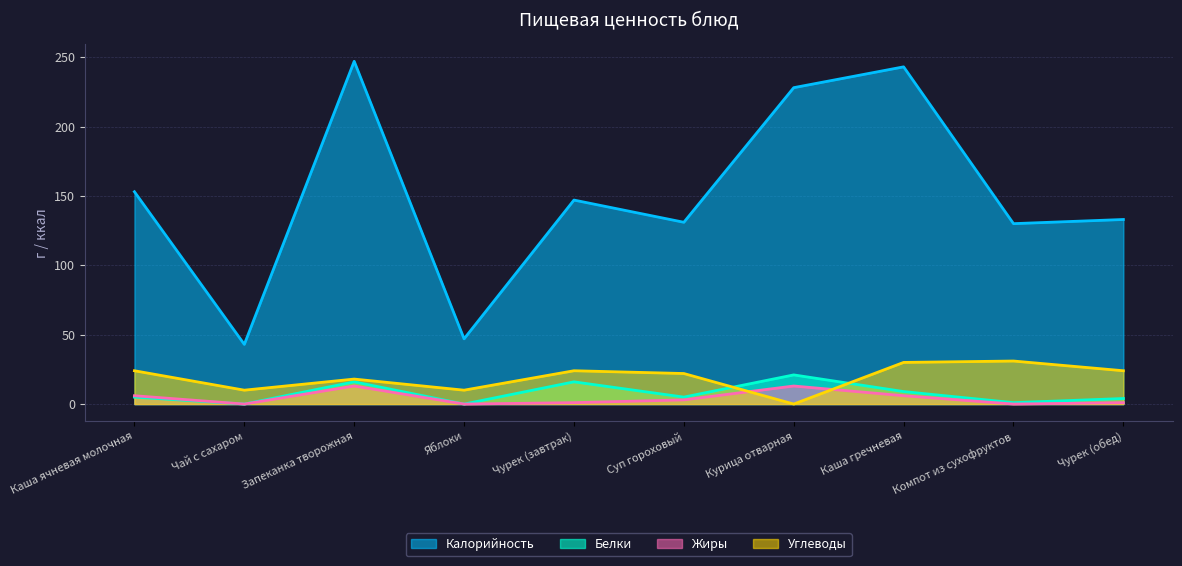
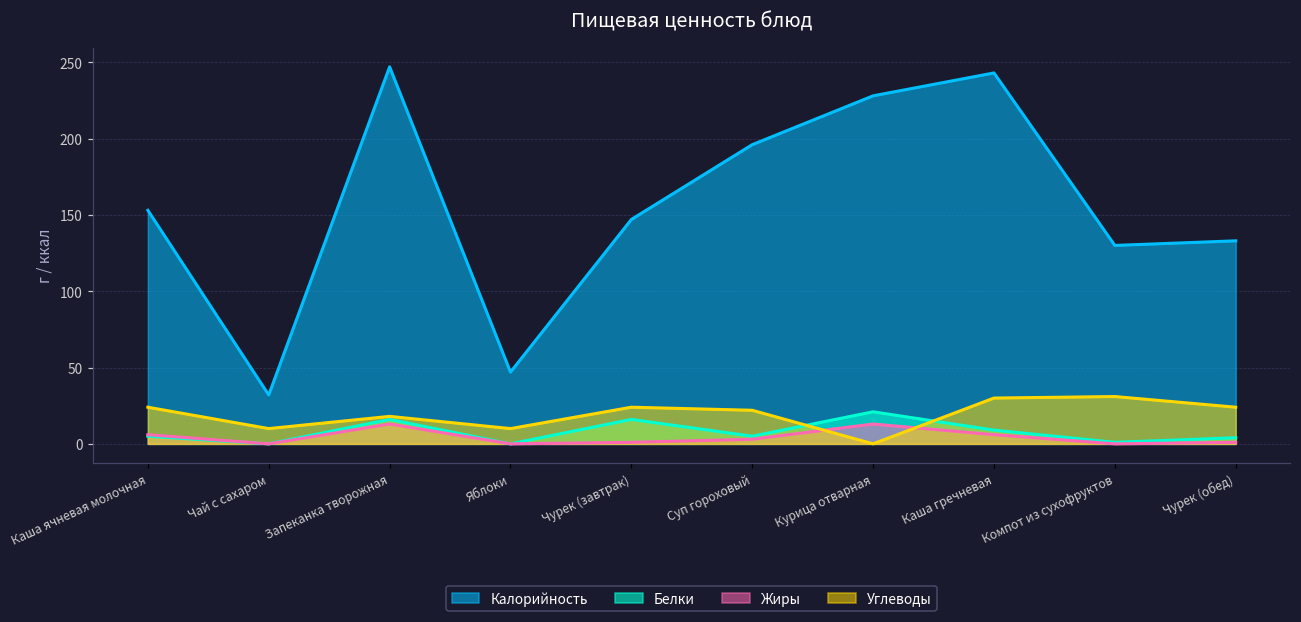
Калорийность, Чай с сахаром: 43 -> 32
Калорийность, Суп гороховый: 131 -> 196
